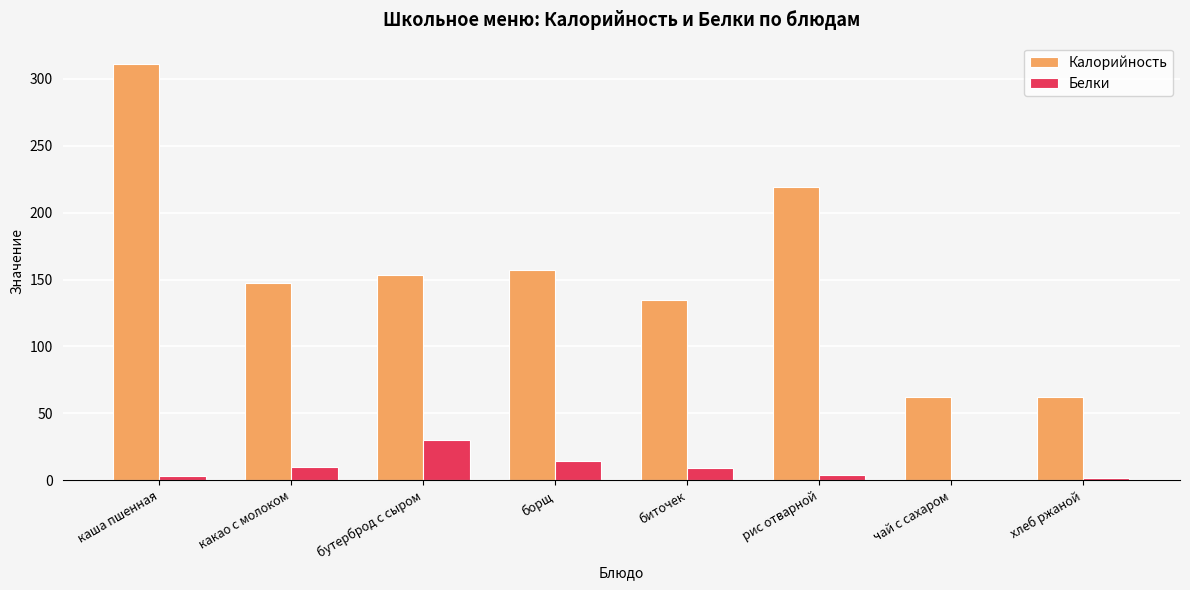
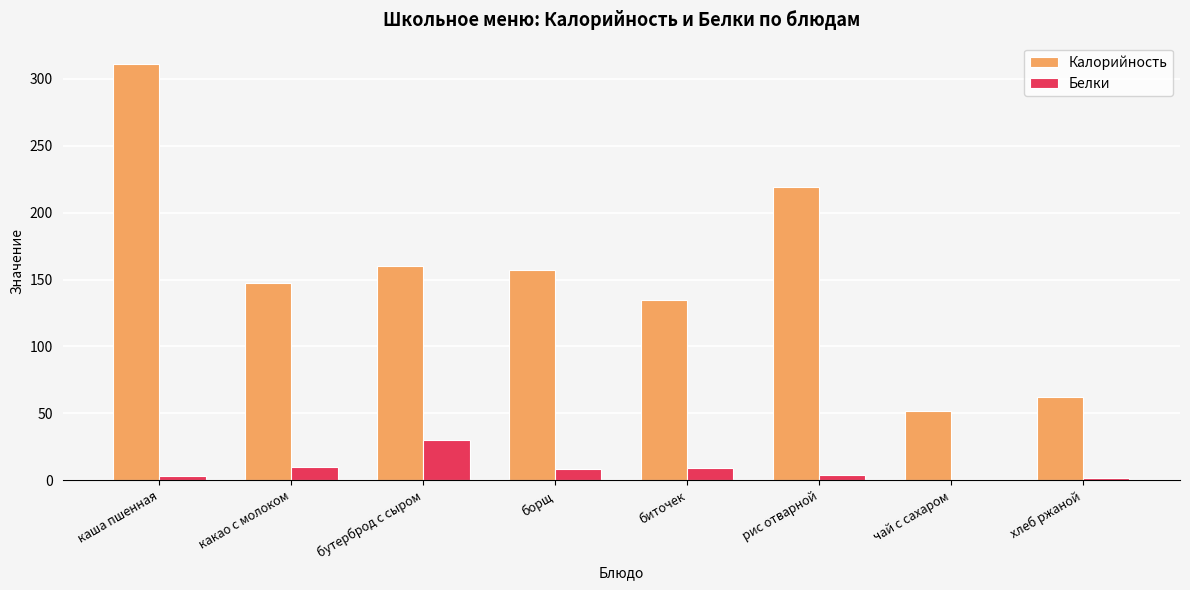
Калорийность, бутерброд с сыром: 153 -> 160
Белки, борщ: 15 -> 8
Калорийность, чай с сахаром: 62 -> 52
